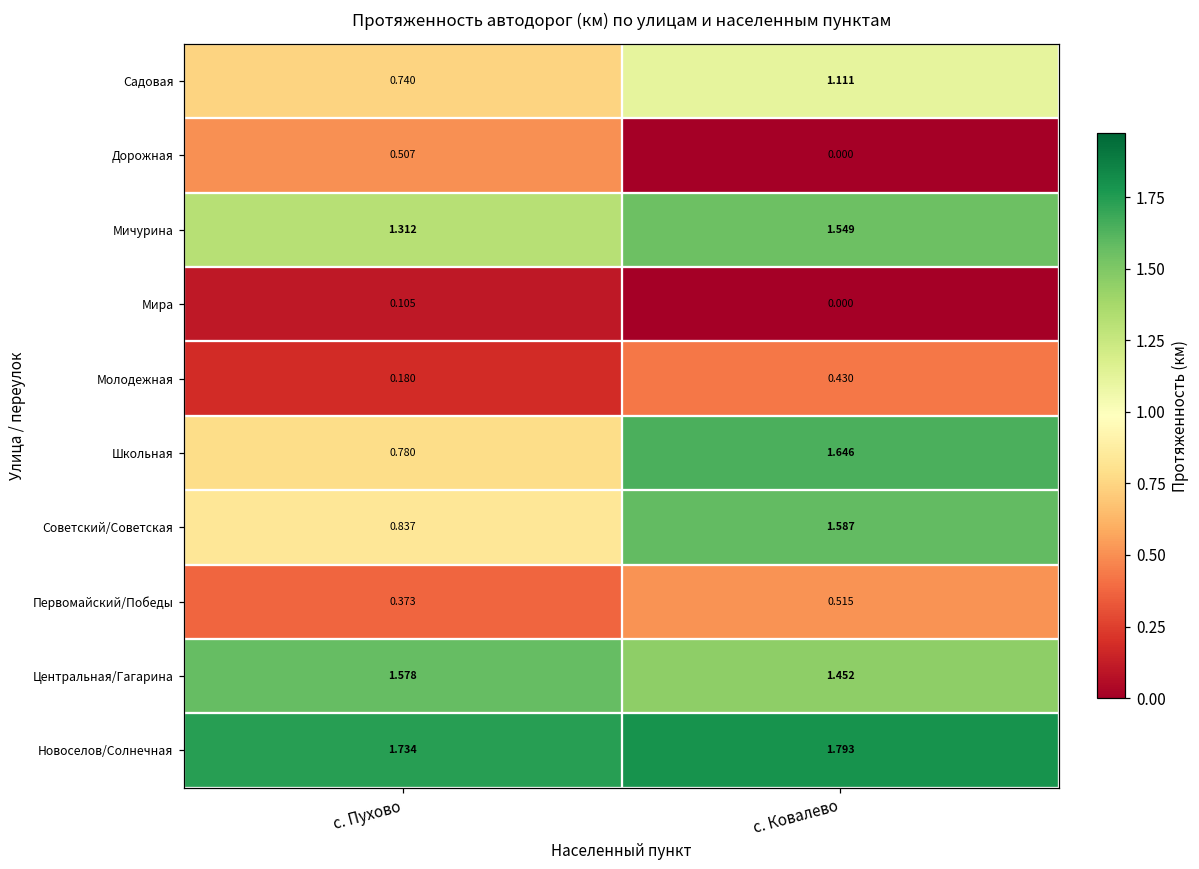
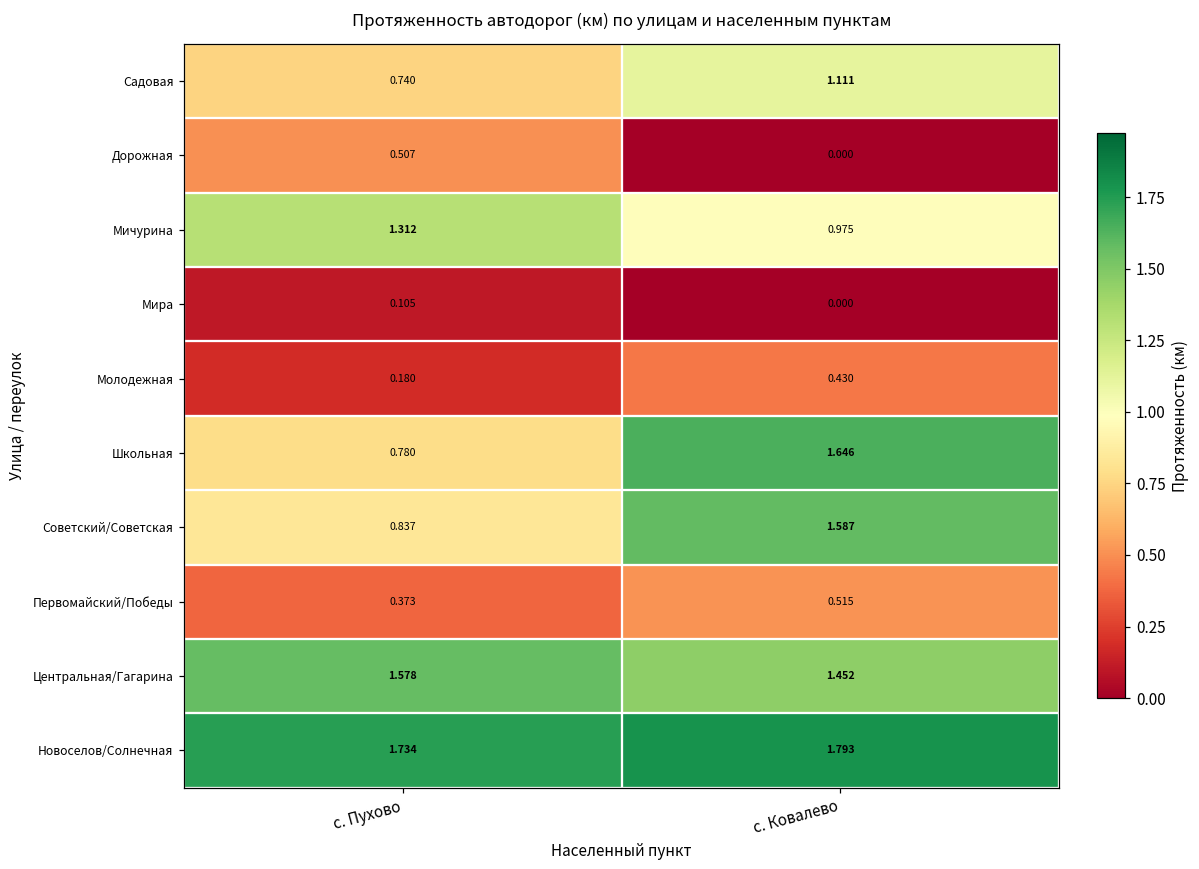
Мичурина, с. Ковалево: 1.549 -> 0.975
